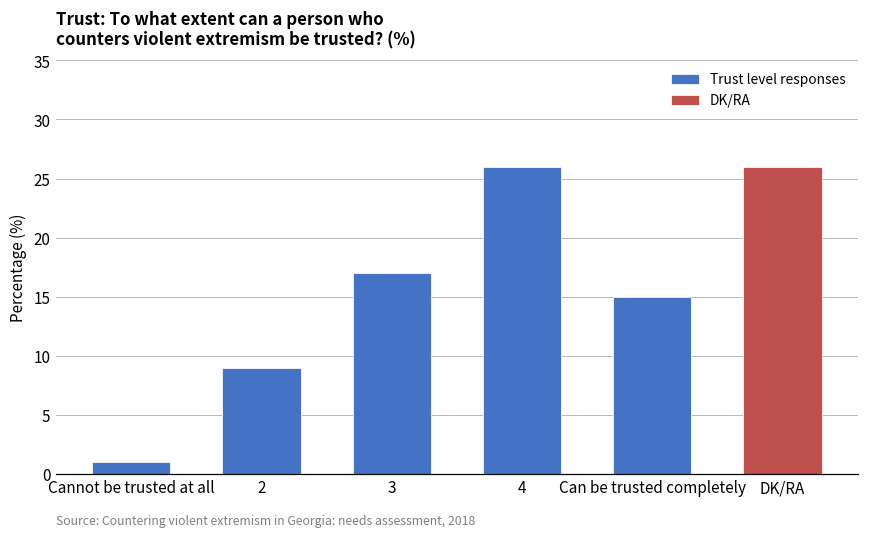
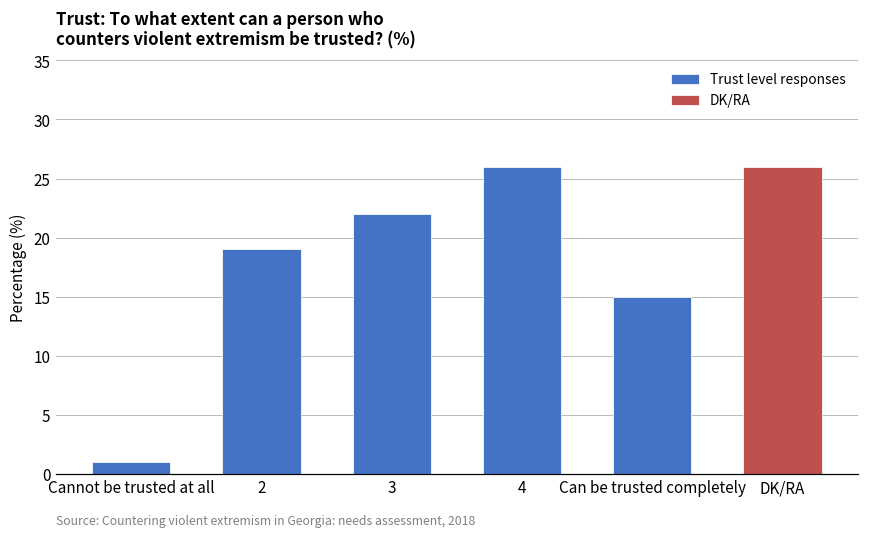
Trust level responses, 2: 9 -> 19
Trust level responses, 3: 17 -> 22
